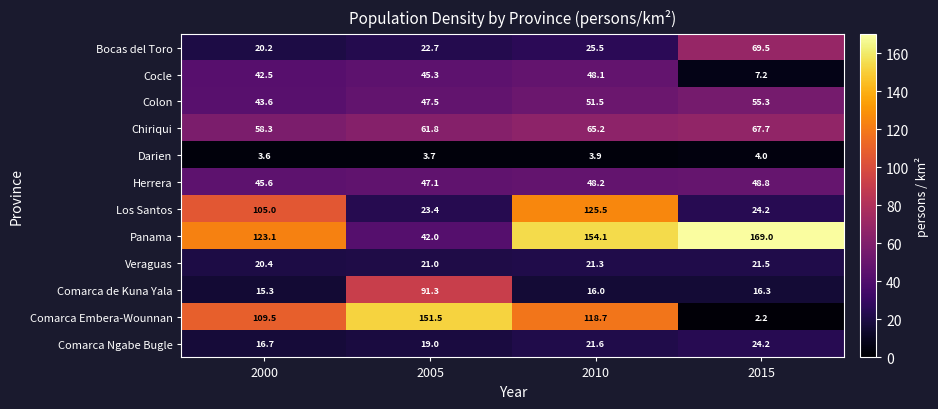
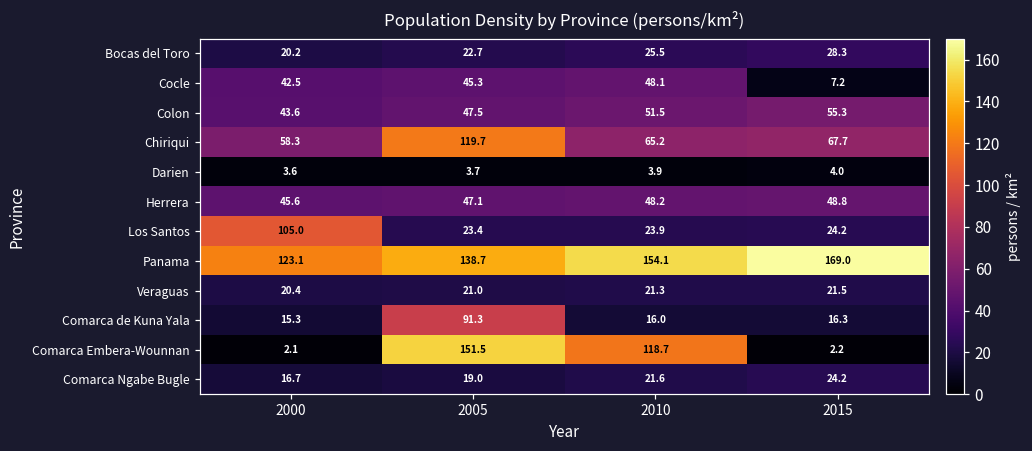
Bocas del Toro, 2015: 69.5 -> 28.3
Chiriqui, 2005: 61.8 -> 119.7
Los Santos, 2010: 125.5 -> 23.9
Panama, 2005: 42.0 -> 138.7
Comarca Embera-Wounnan, 2000: 109.5 -> 2.1
